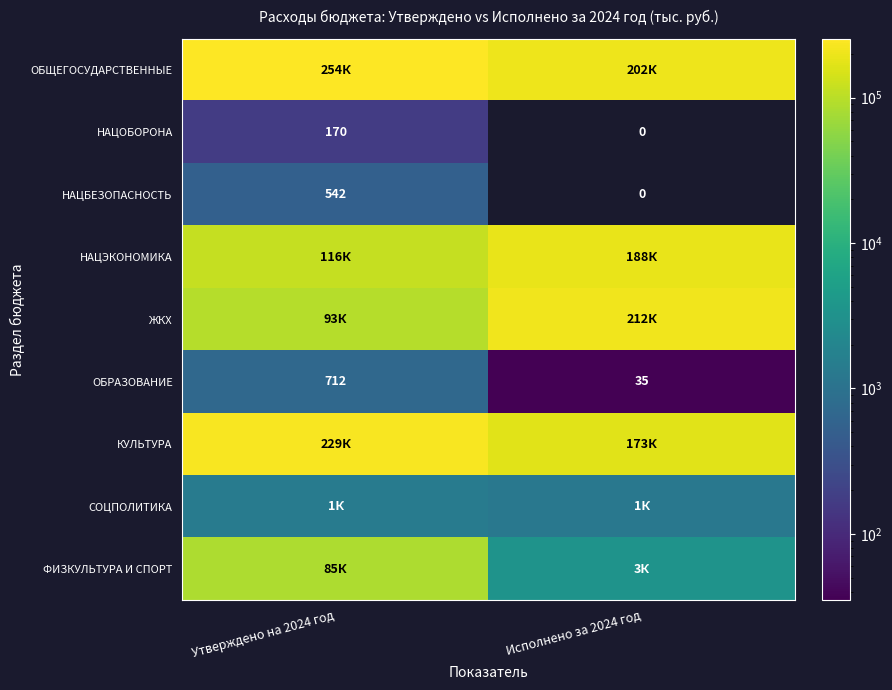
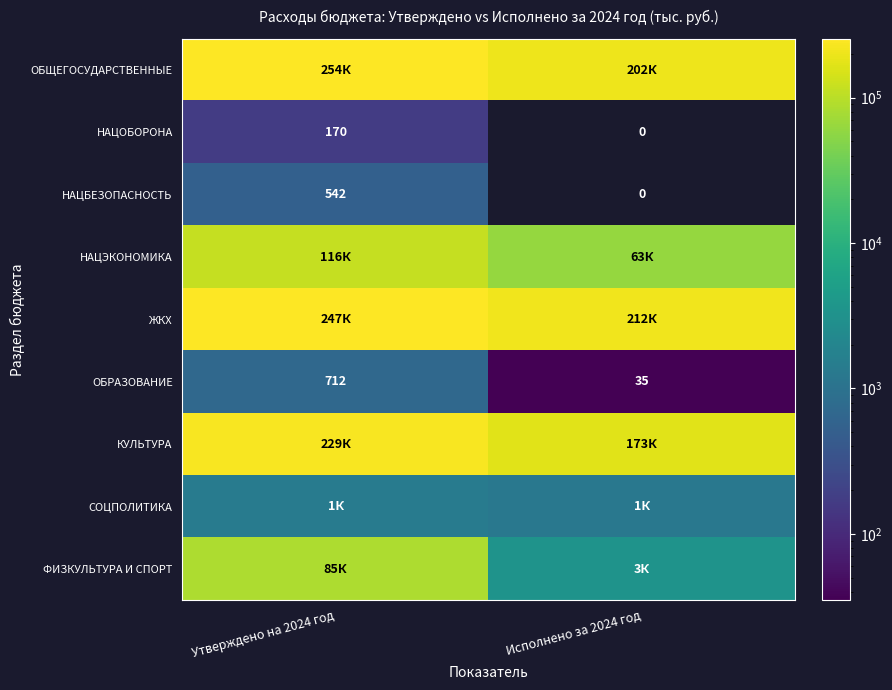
НАЦЭКОНОМИКА, Исполнено за 2024 год: 188К -> 63К
ЖКХ, Утверждено на 2024 год: 93К -> 247К
